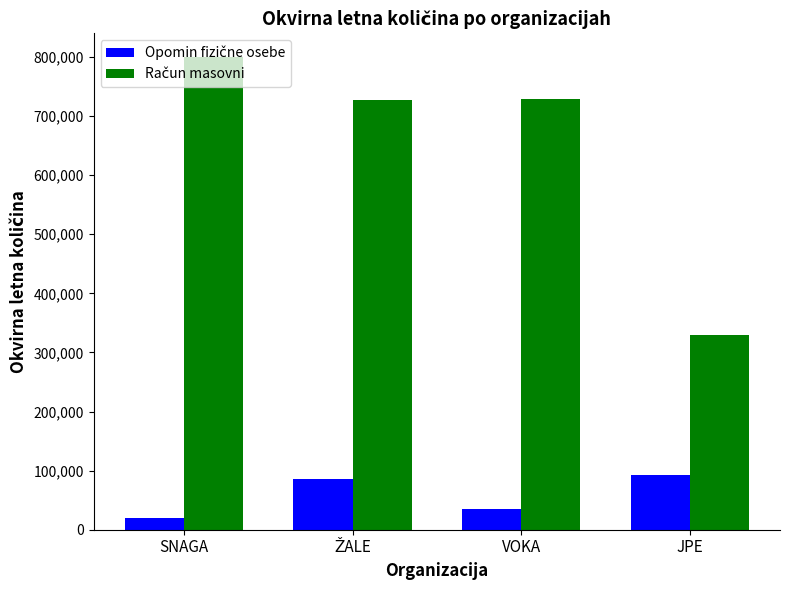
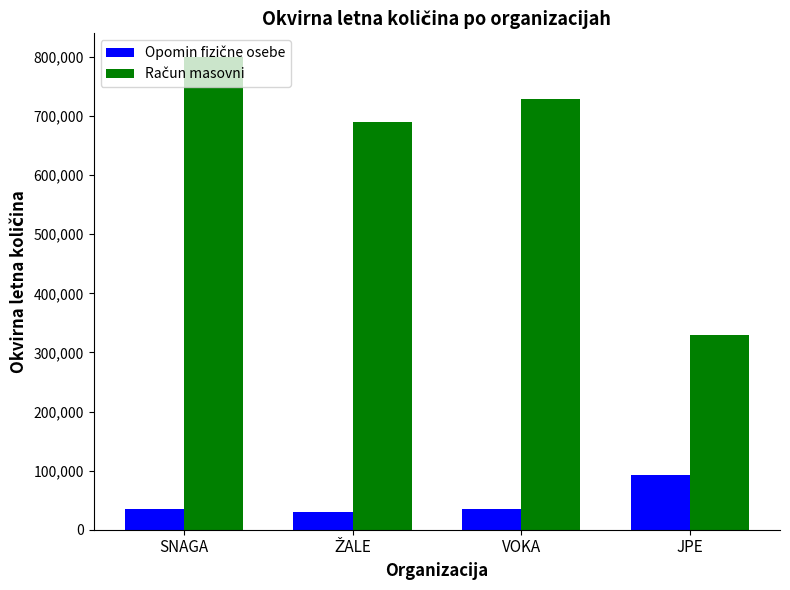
Opomin fizične osebe, SNAGA: 20,000 -> 40,000
Opomin fizične osebe, ŽALE: 90,000 -> 30,000
Račun masovni, ŽALE: 730,000 -> 690,000
